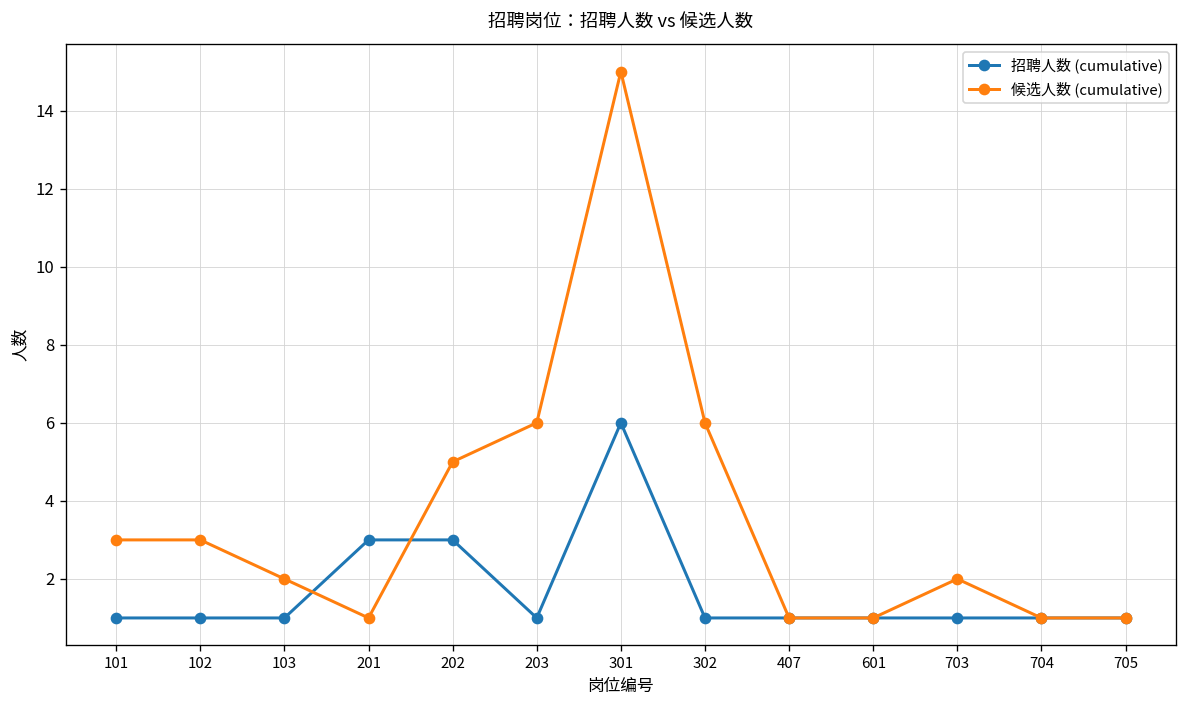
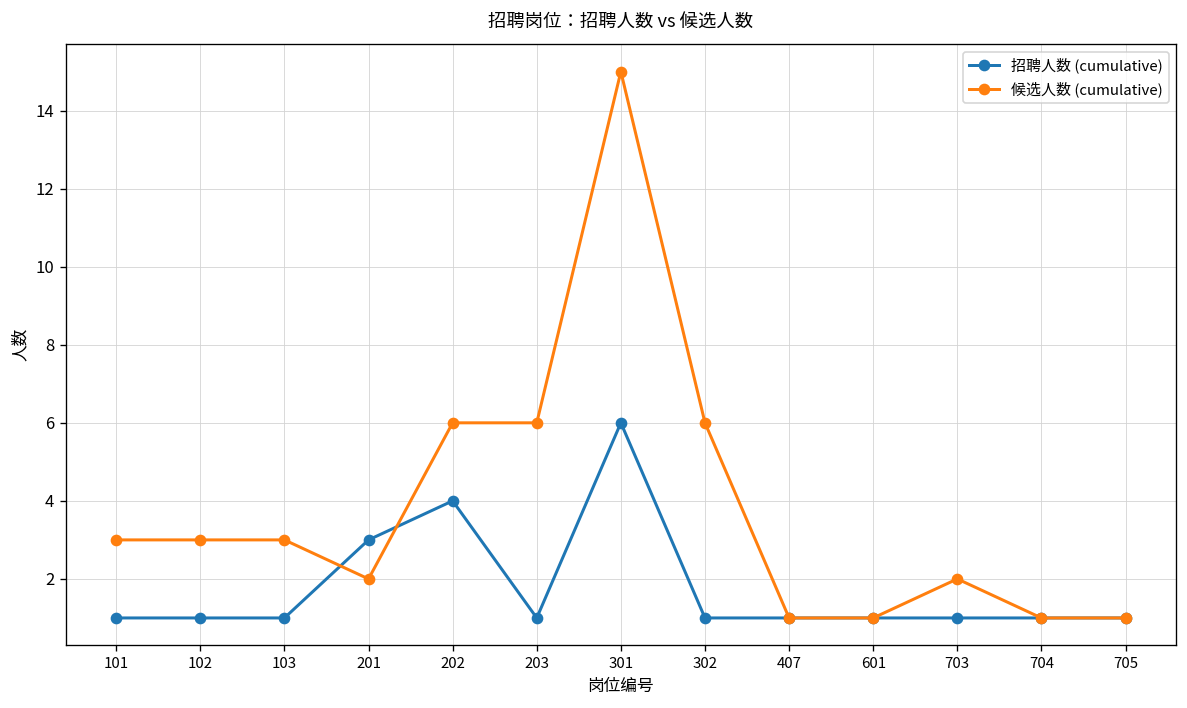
候选人数 (cumulative), 103: 2 -> 3
候选人数 (cumulative), 201: 1 -> 2
招聘人数 (cumulative), 202: 3 -> 4
候选人数 (cumulative), 202: 5 -> 6
